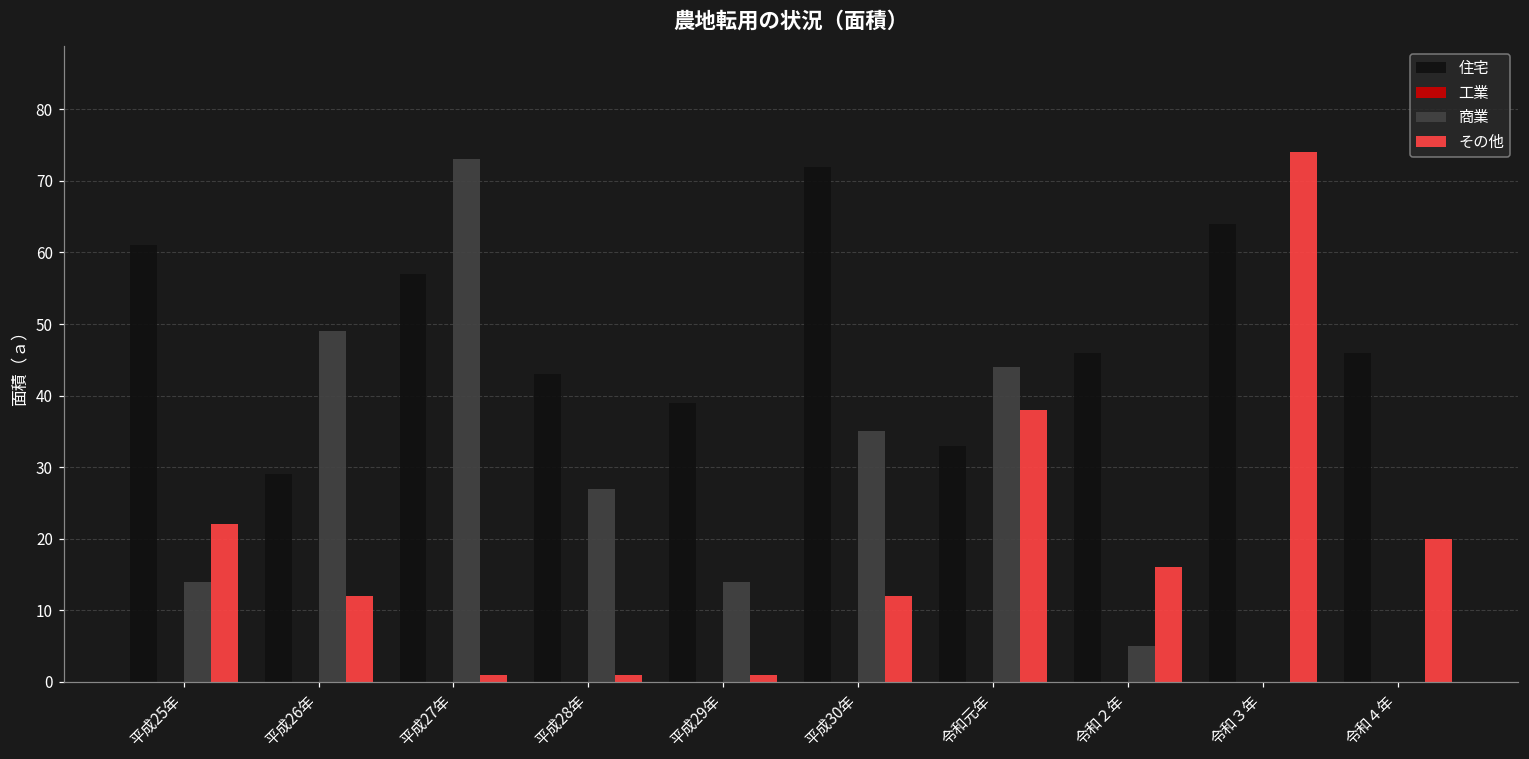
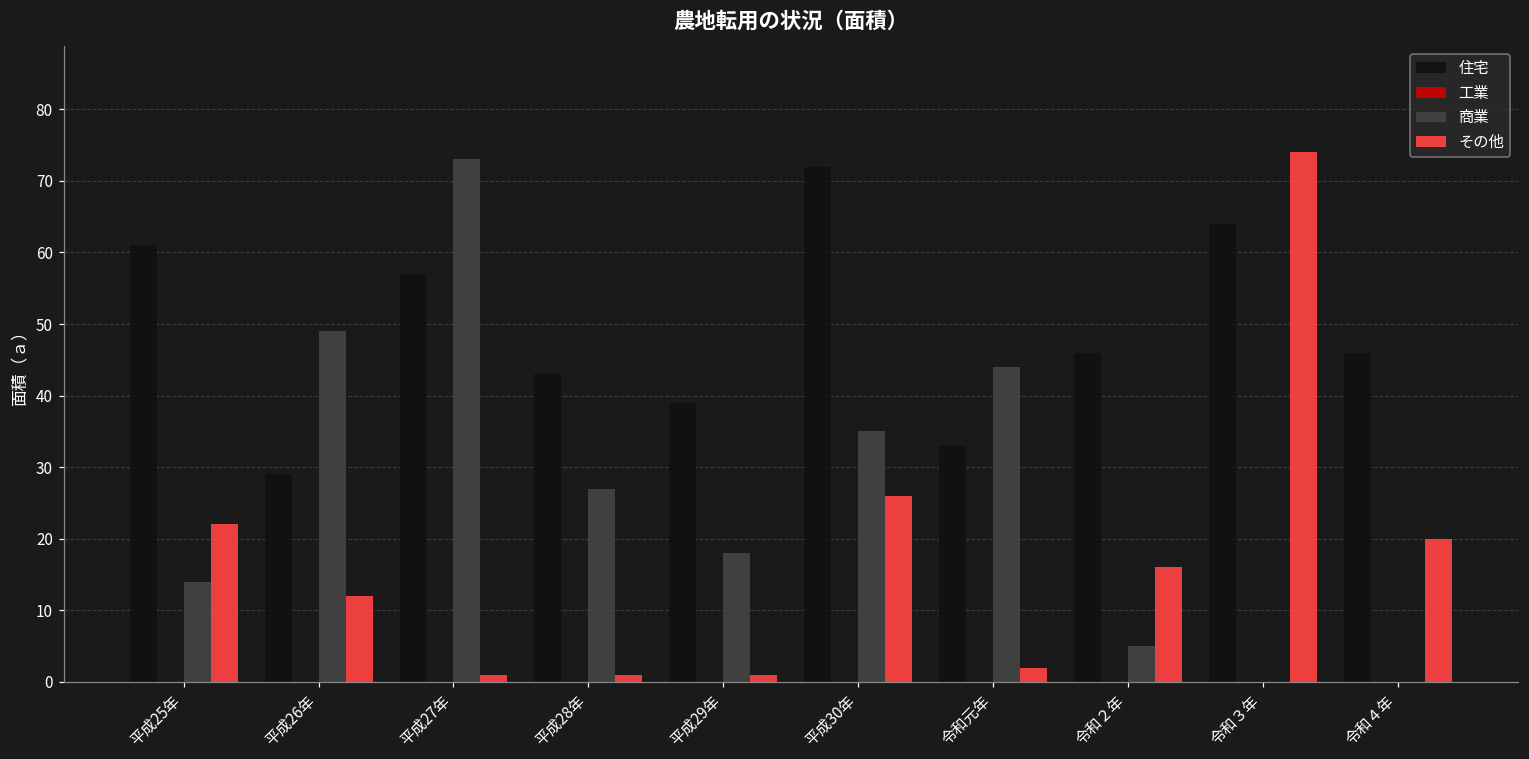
商業, 平成29年: 14 -> 18
その他, 平成30年: 12 -> 26
その他, 令和元年: 38 -> 2
